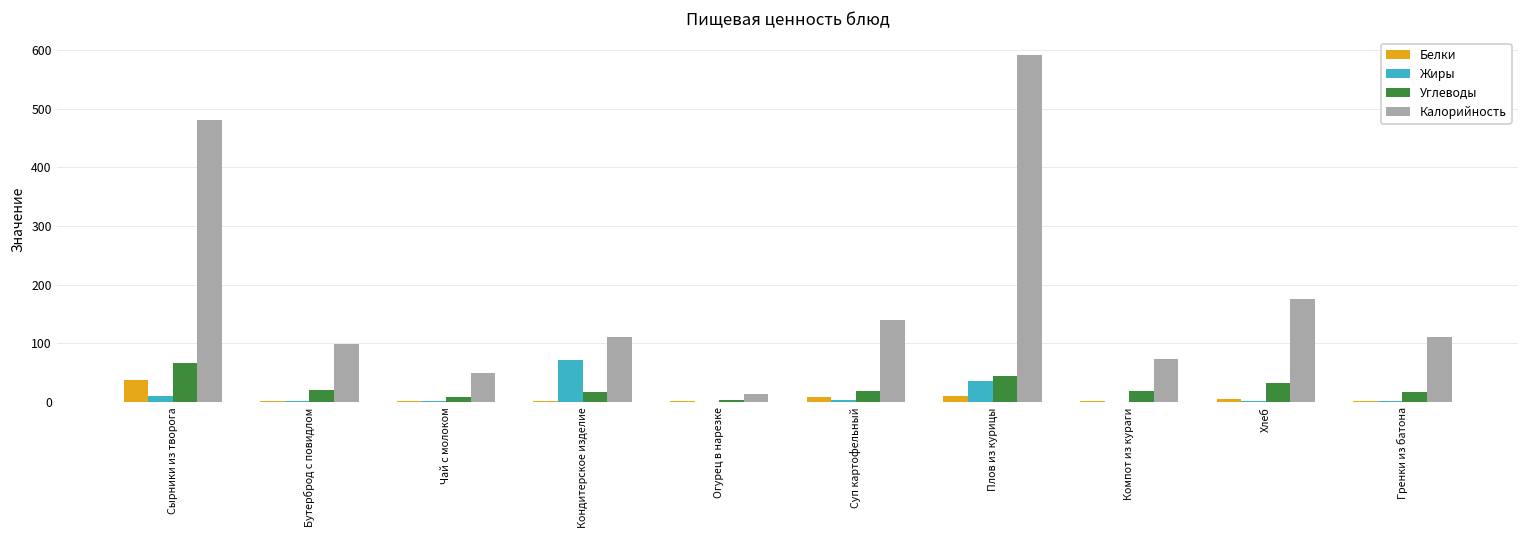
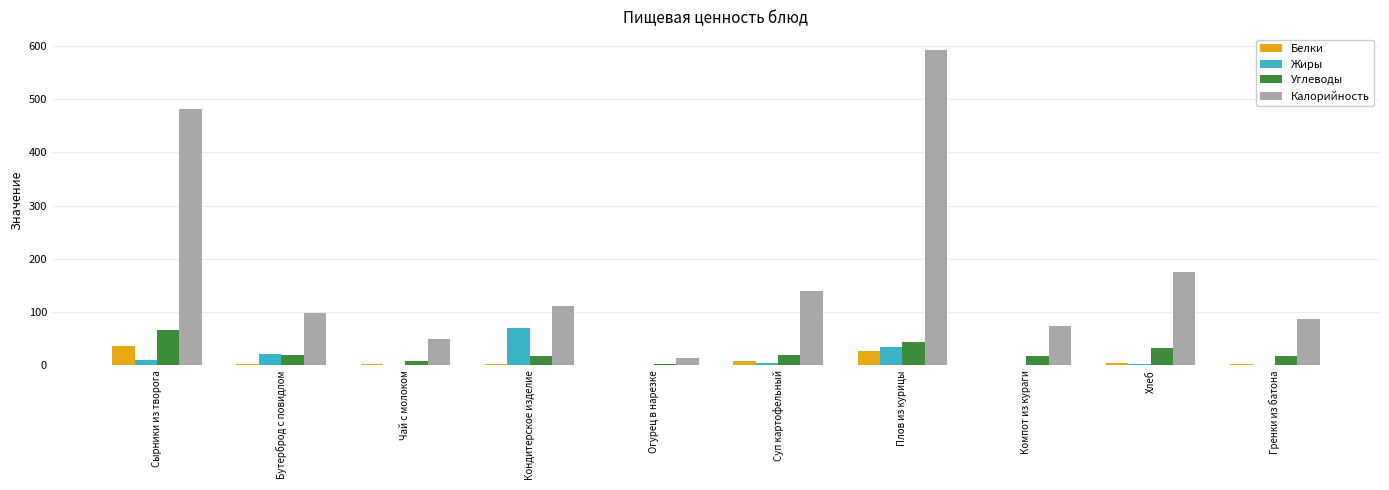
Жиры, Бутерброд с повидлом: 0 -> 20
Белки, Плов из курицы: 10 -> 30
Калорийность, Гренки из батона: 110 -> 90
